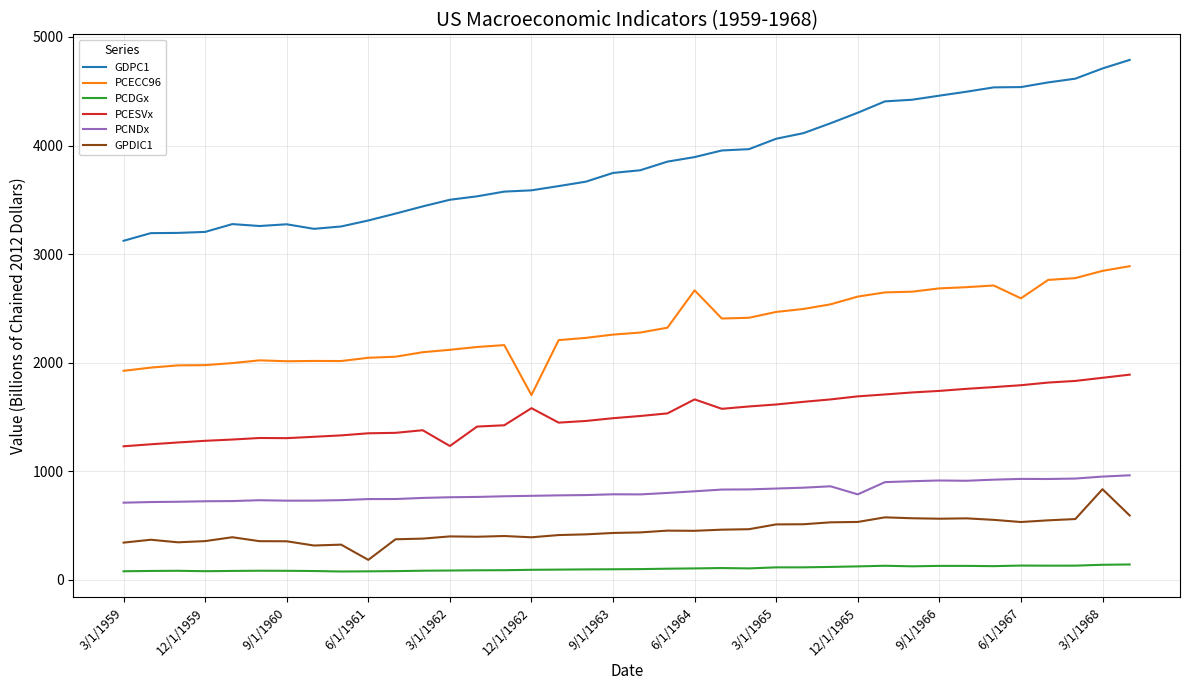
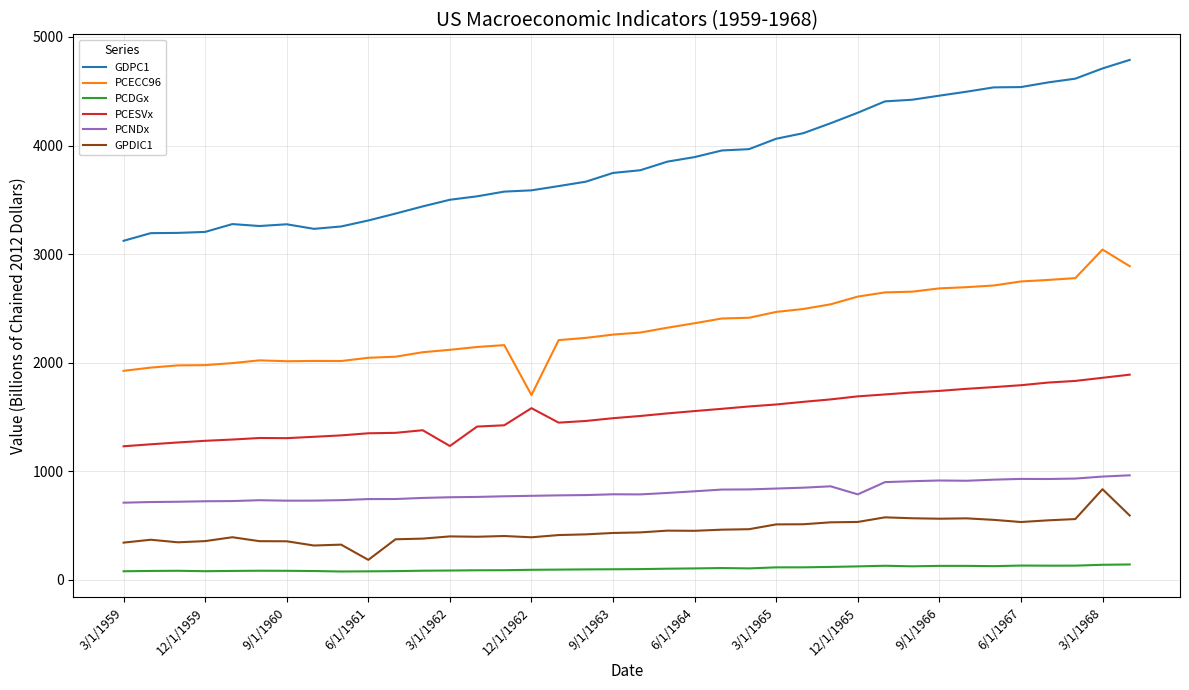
PCECC96, 6/1/1964: 2670 -> 2360
PCESVx, 6/1/1964: 1660 -> 1550
PCECC96, 6/1/1967: 2590 -> 2750
PCECC96, 3/1/1968: 2840 -> 3040
